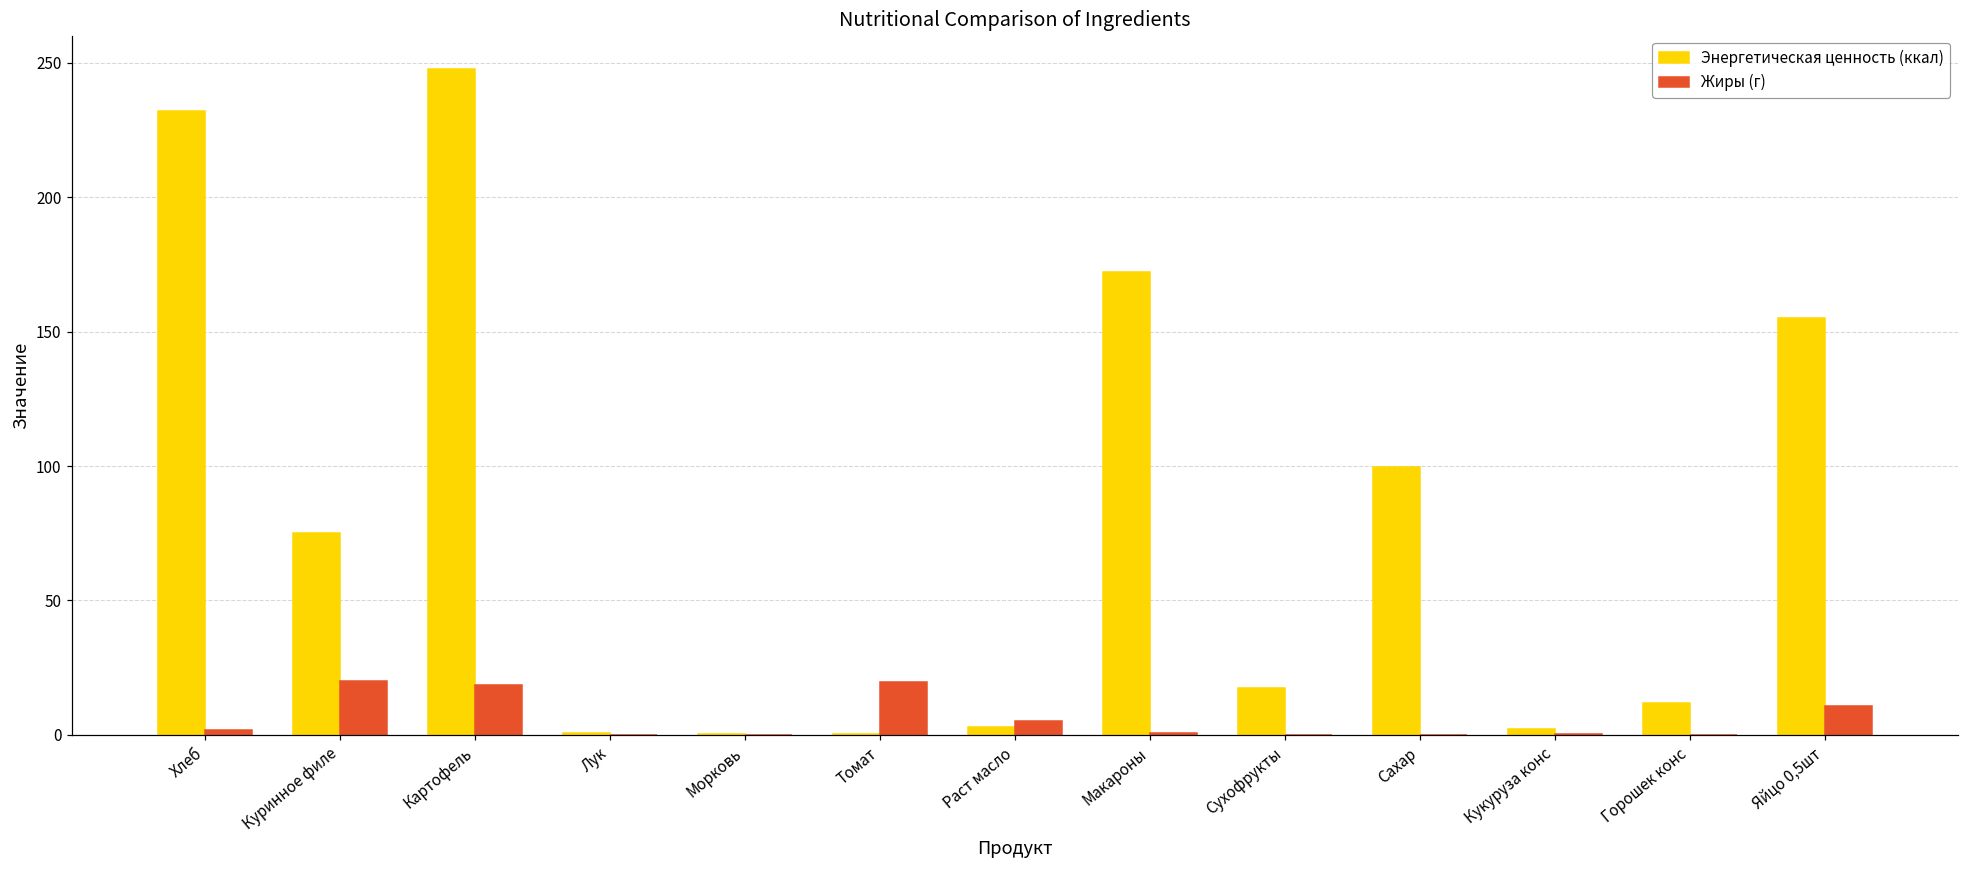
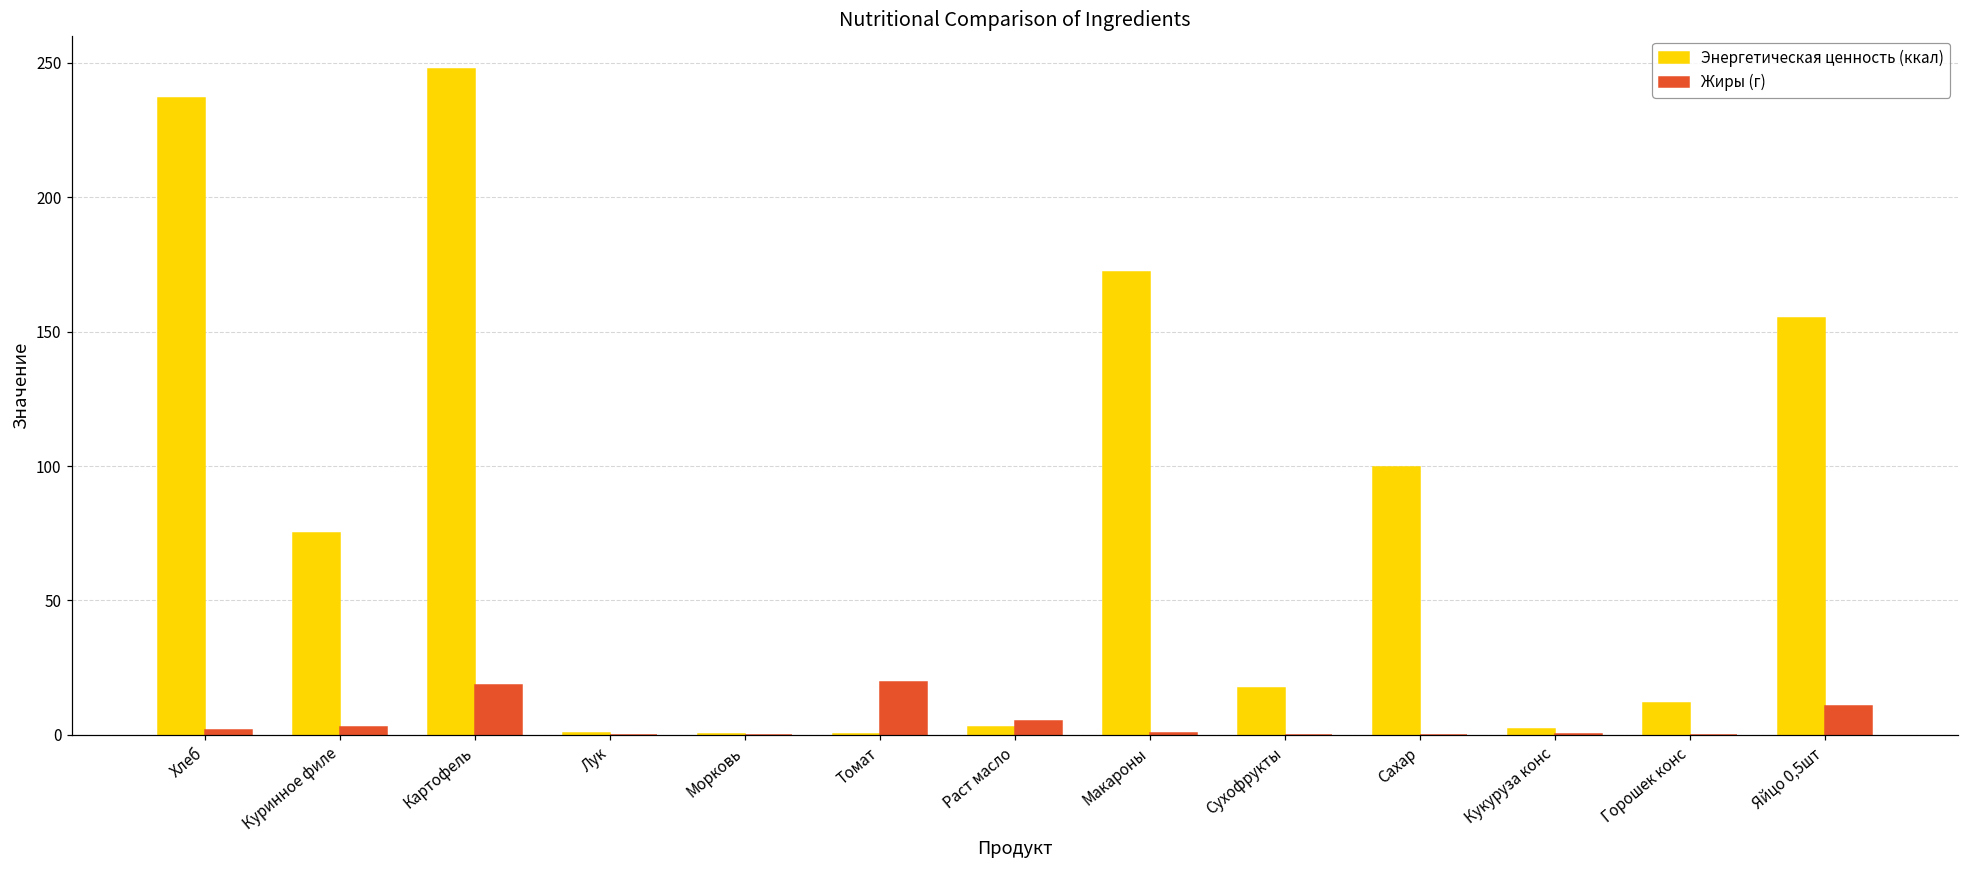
Энергетическая ценность (ккал), Хлеб: 232 -> 237
Жиры (г), Куринное филе: 20 -> 3
